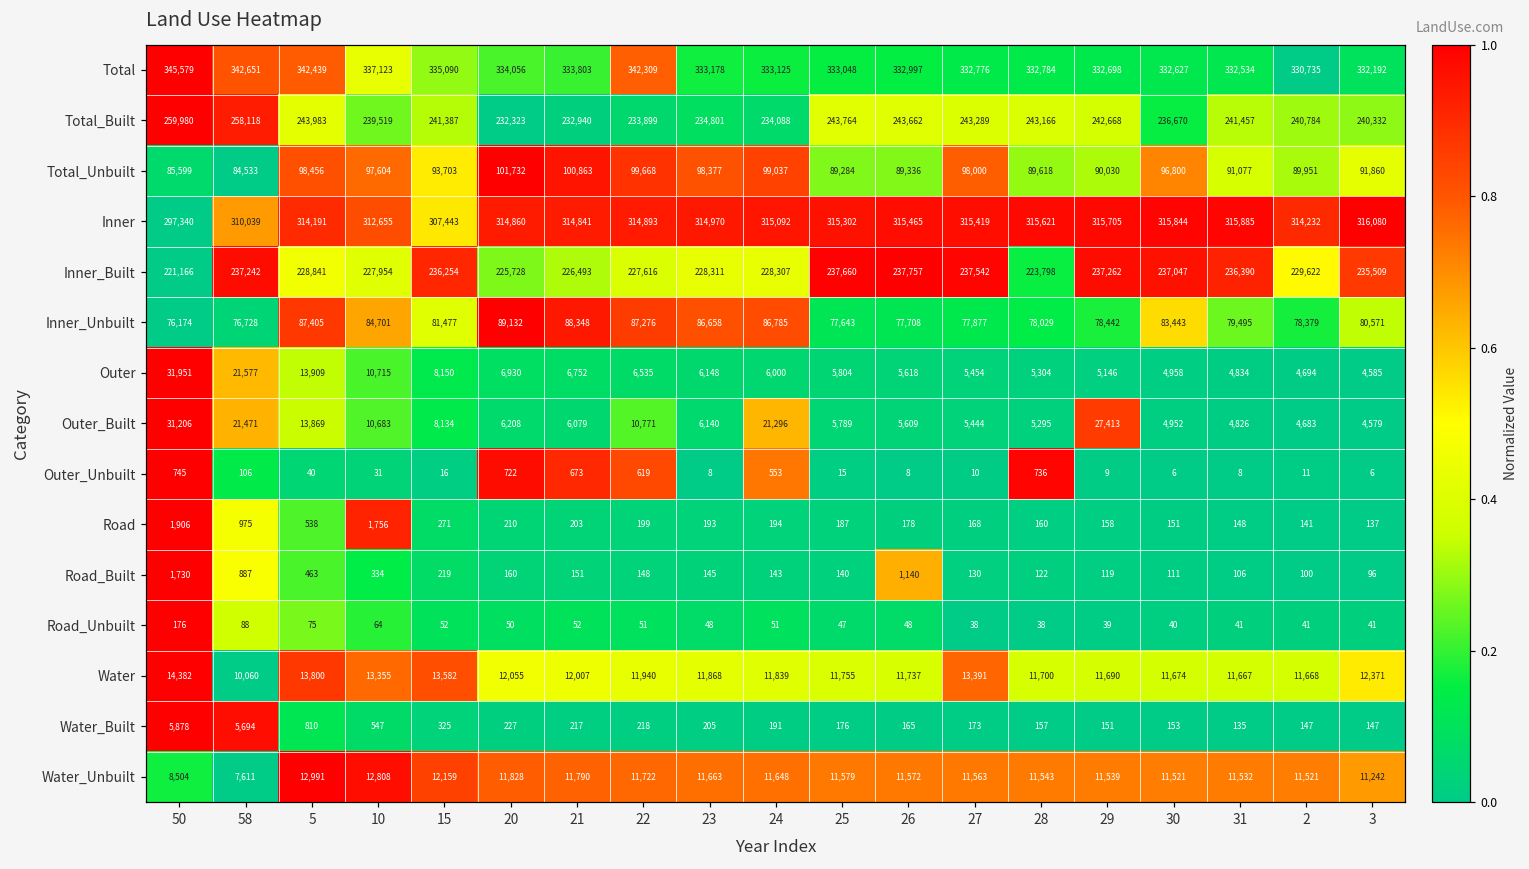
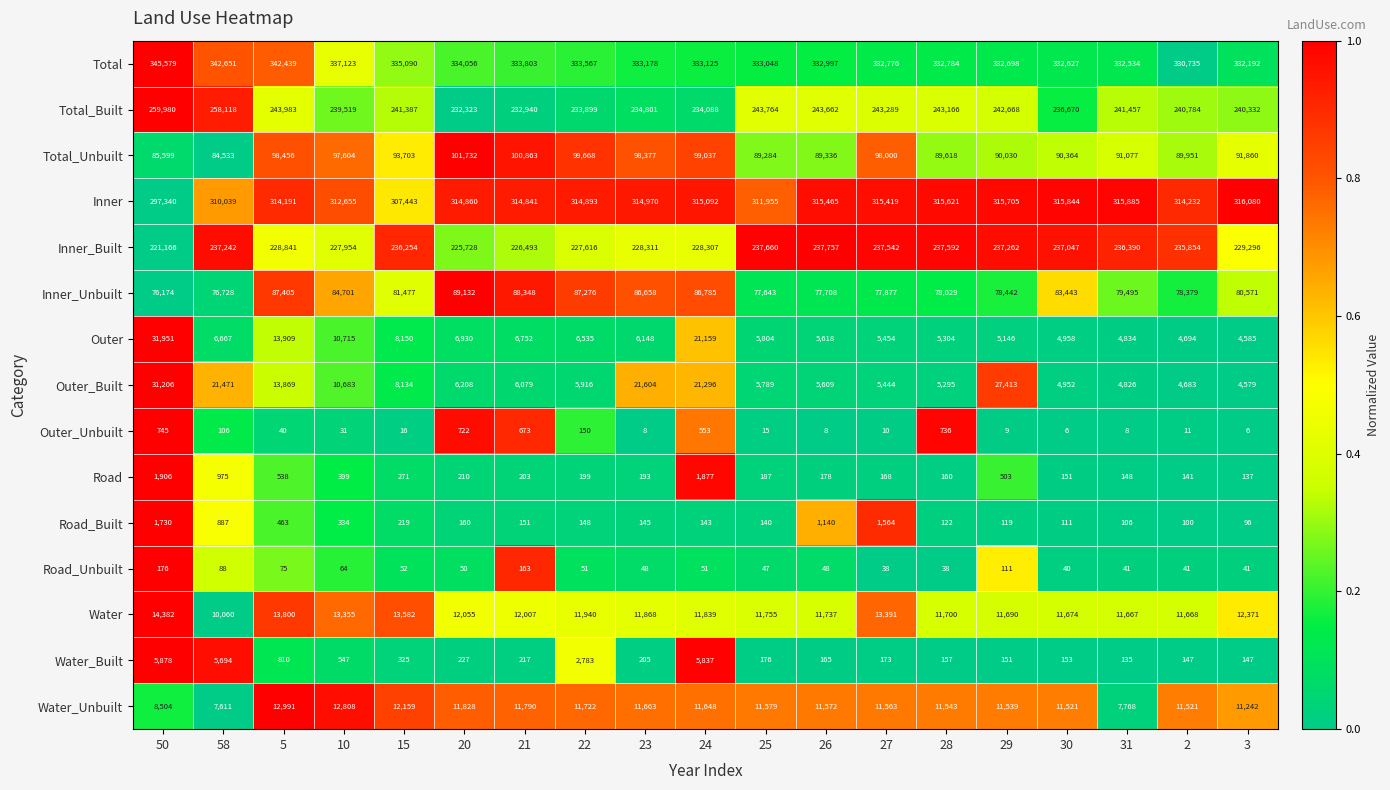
Total, 22: 342,309 -> 333,567
Total_Unbuilt, 30: 96,800 -> 90,364
Inner, 25: 315,302 -> 311,955
Inner_Built, 28: 223,798 -> 237,592
Inner_Built, 2: 229,622 -> 235,854
Inner_Built, 3: 235,509 -> 229,296
Outer, 58: 21,577 -> 6,667
Outer, 24: 6,000 -> 21,159
Outer_Built, 22: 10,771 -> 5,916
Outer_Built, 23: 6,140 -> 21,604
Outer_Unbuilt, 22: 619 -> 150
Road, 10: 1,756 -> 399
Road, 24: 194 -> 1,877
Road, 29: 158 -> 503
Road_Built, 27: 130 -> 1,564
Road_Unbuilt, 21: 52 -> 163
Road_Unbuilt, 29: 39 -> 111
Water_Built, 22: 218 -> 2,783
Water_Built, 24: 191 -> 5,837
Water_Unbuilt, 31: 11,532 -> 7,768
